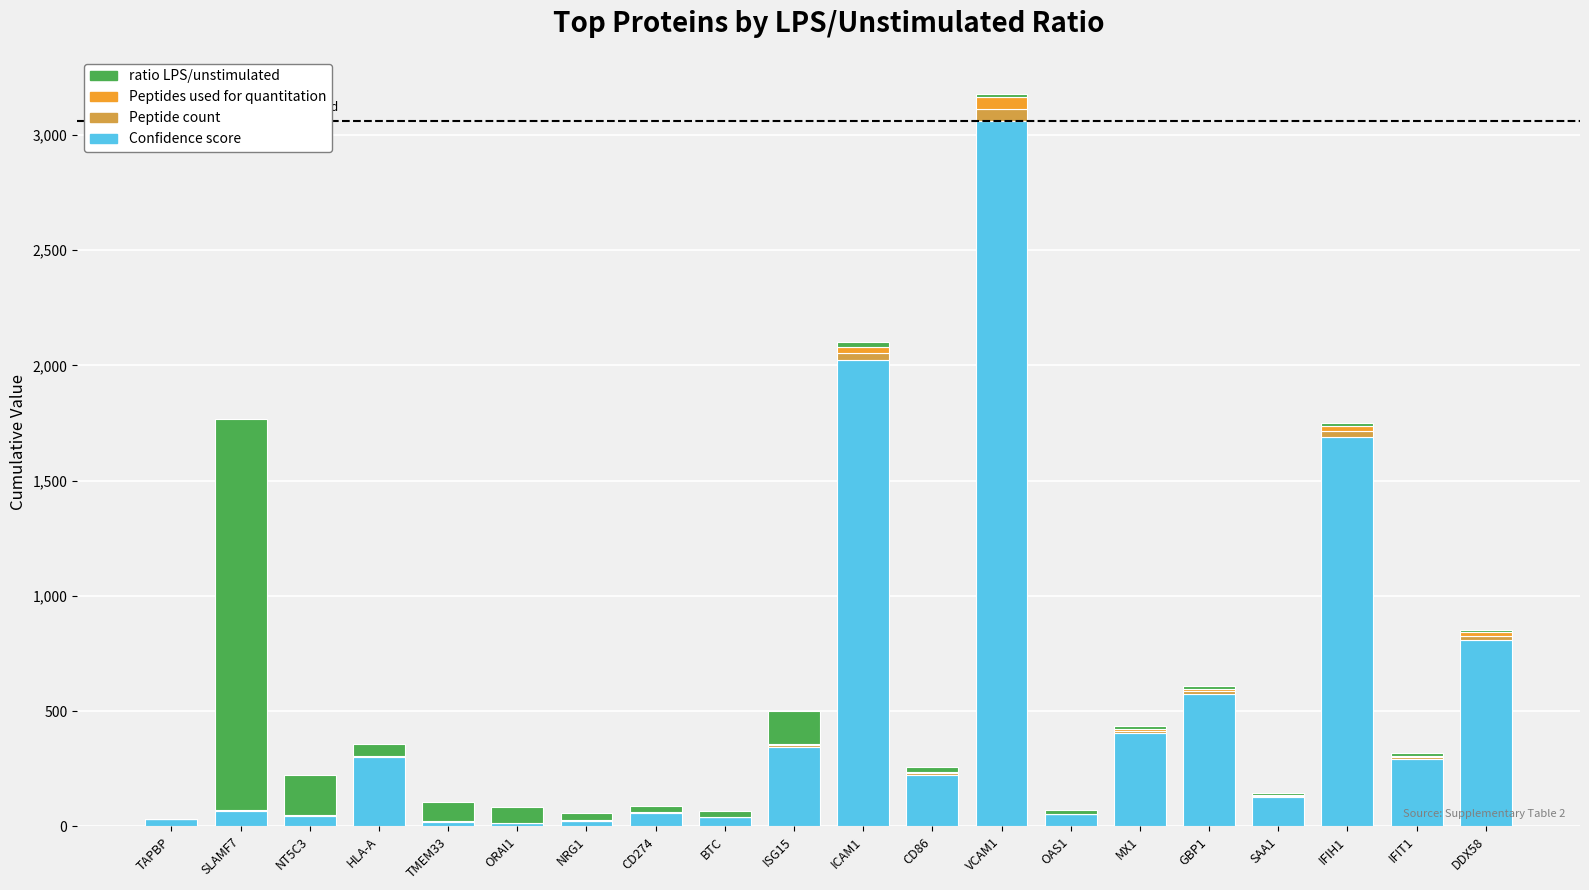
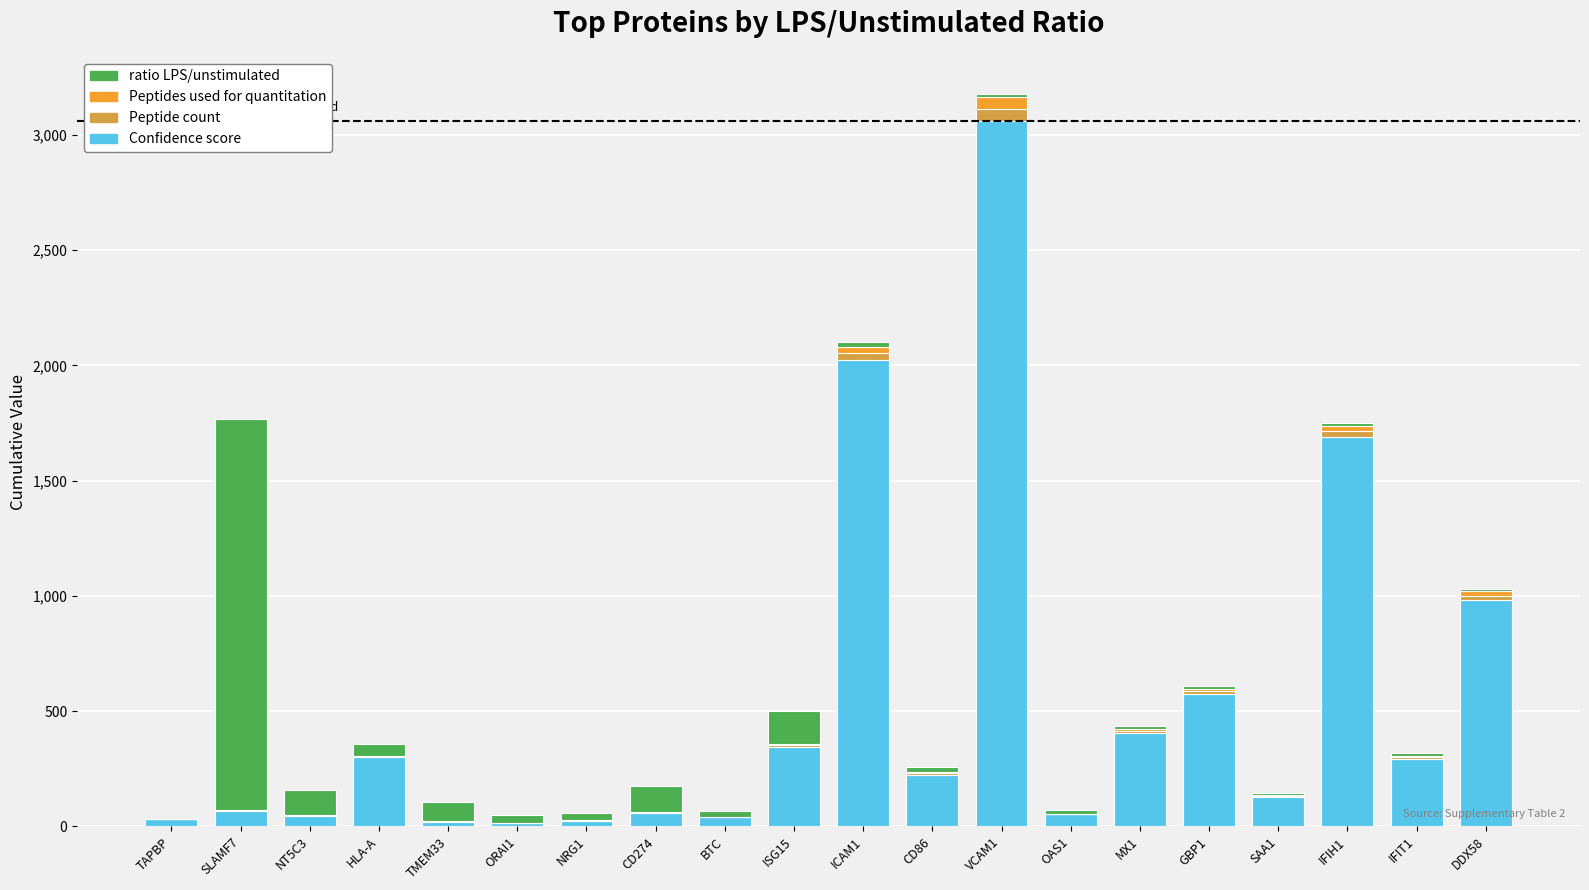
ratio LPS/unstimulated, NT5C3: 180 -> 110
ratio LPS/unstimulated, ORAI1: 70 -> 30
ratio LPS/unstimulated, CD274: 30 -> 110
Confidence score, DDX58: 810 -> 980
